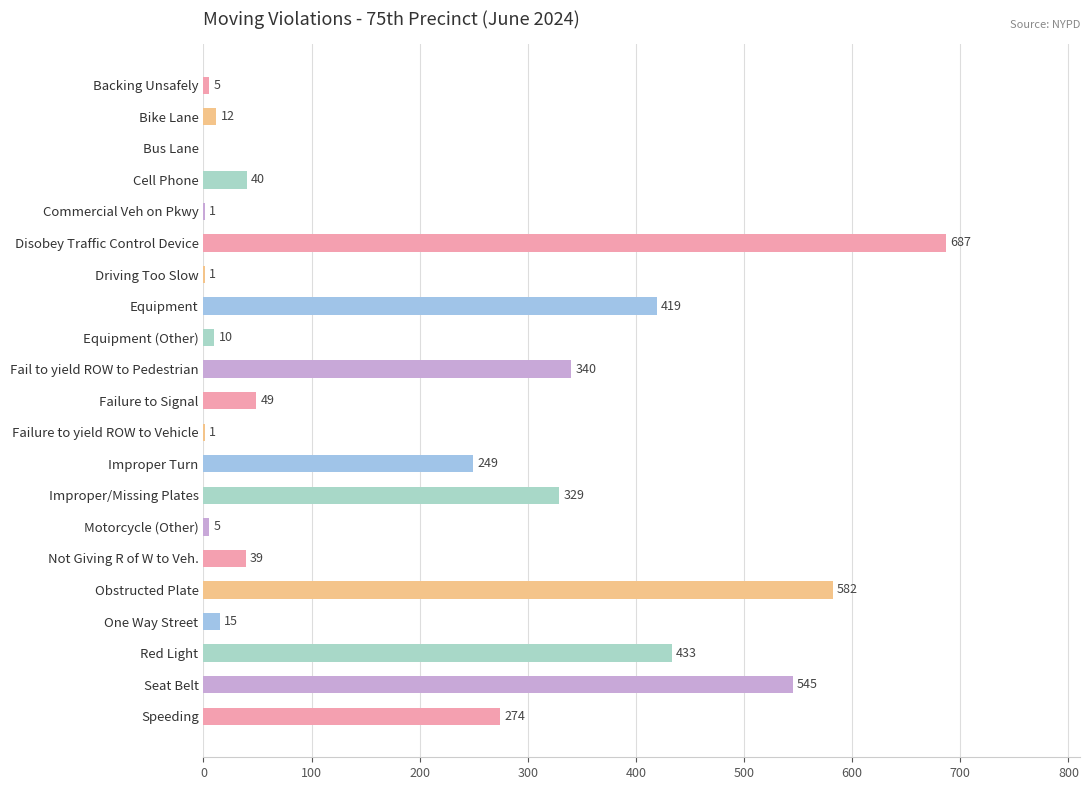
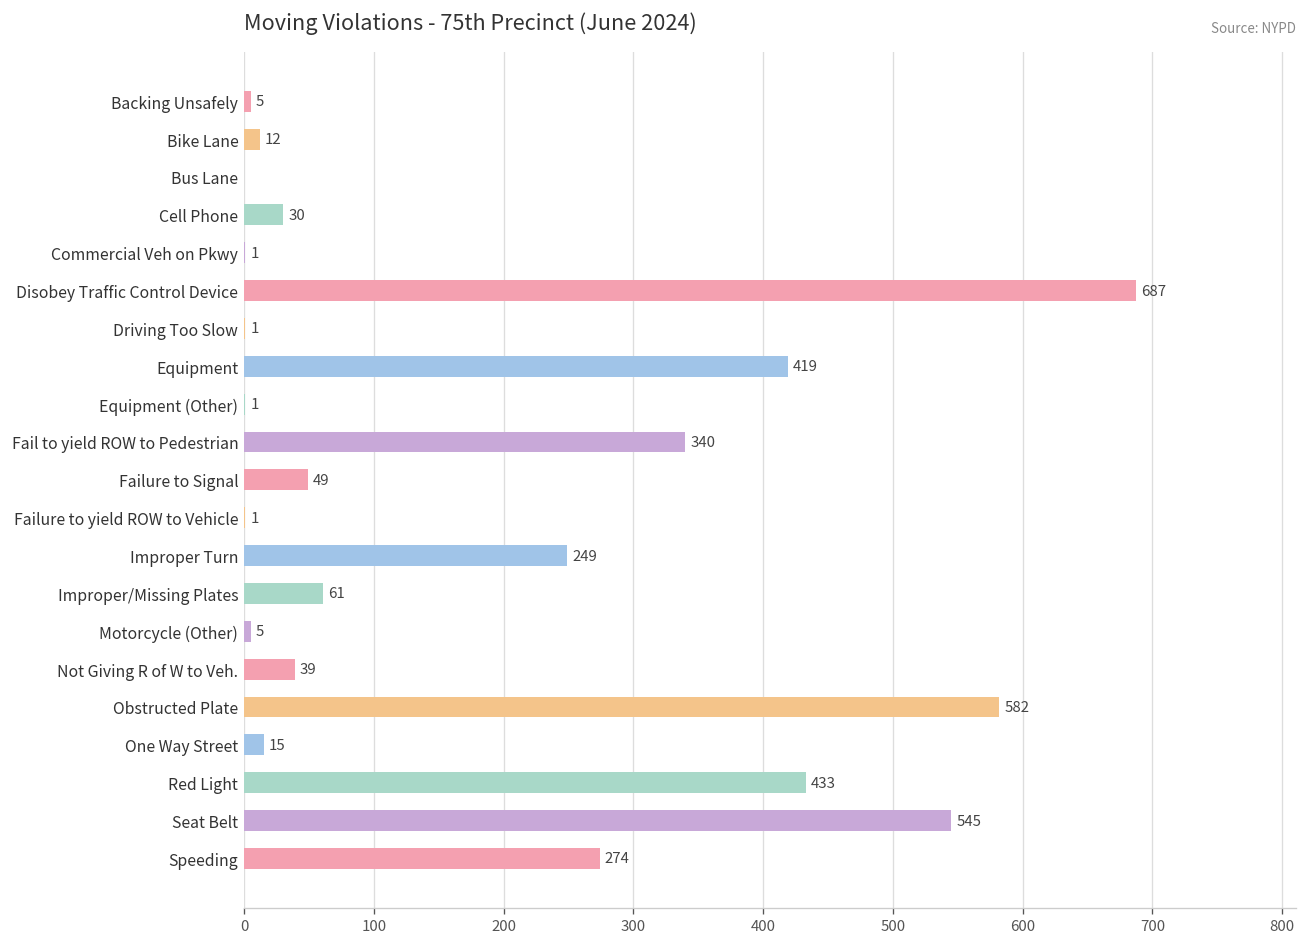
Cell Phone: 40 -> 30
Equipment (Other): 10 -> 1
Improper/Missing Plates: 329 -> 61
